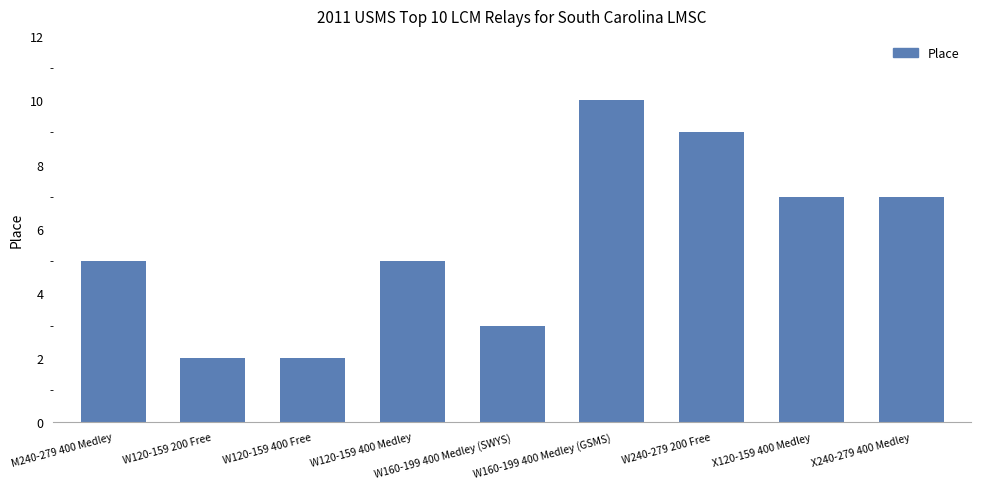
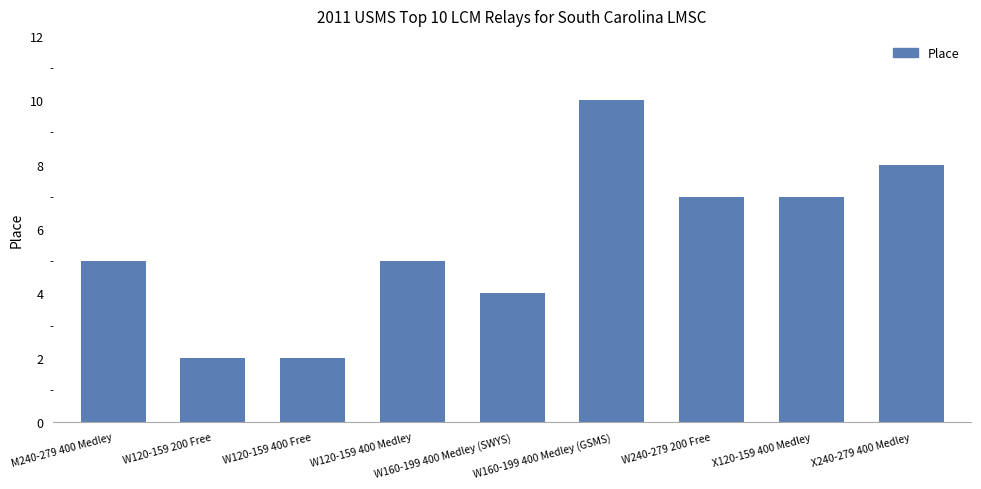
W160-199 400 Medley (SWYS): 3 -> 4
W240-279 200 Free: 9 -> 7
X240-279 400 Medley: 7 -> 8
